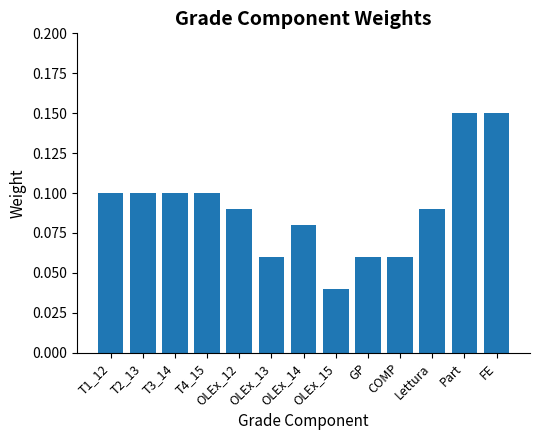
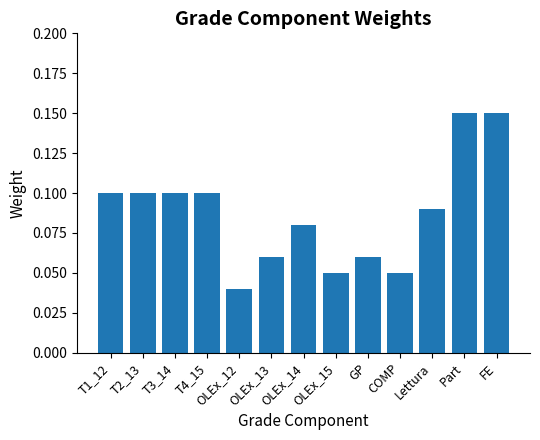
OLEx_12: 0.09 -> 0.04
OLEx_15: 0.04 -> 0.05
COMP: 0.06 -> 0.05
